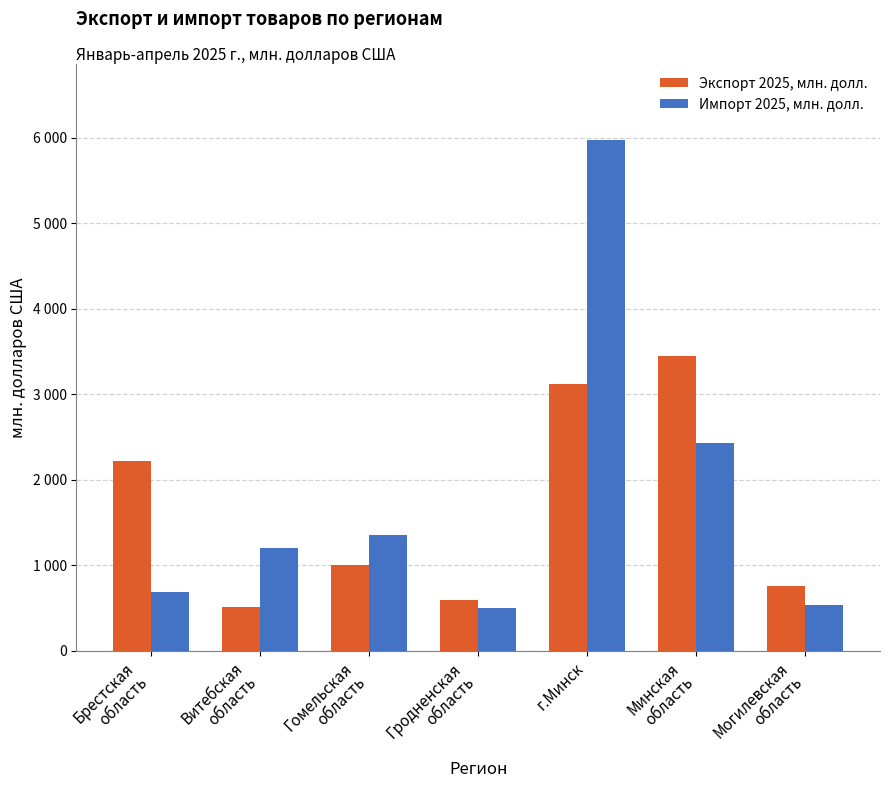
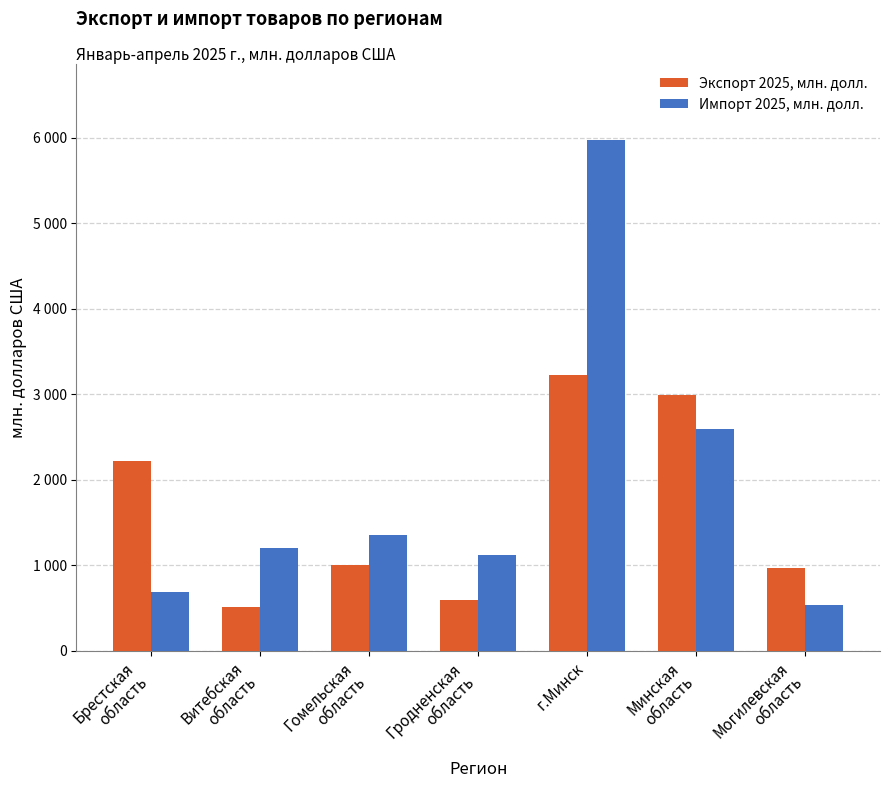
Импорт 2025, млн. долл., Гродненская область: 500 -> 1100
Экспорт 2025, млн. долл., г.Минск: 3100 -> 3200
Экспорт 2025, млн. долл., Минская область: 3400 -> 3000
Импорт 2025, млн. долл., Минская область: 2400 -> 2600
Экспорт 2025, млн. долл., Могилевская область: 800 -> 1000
